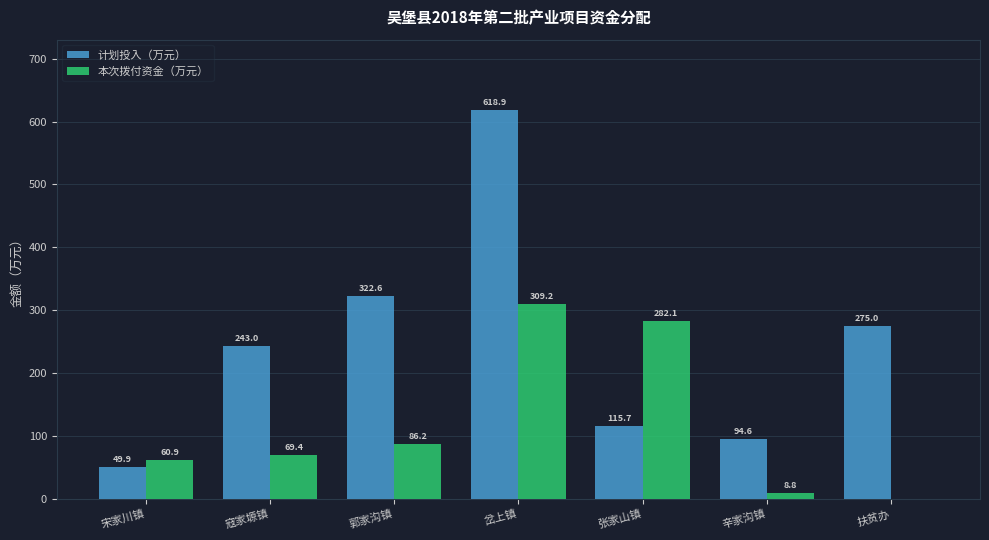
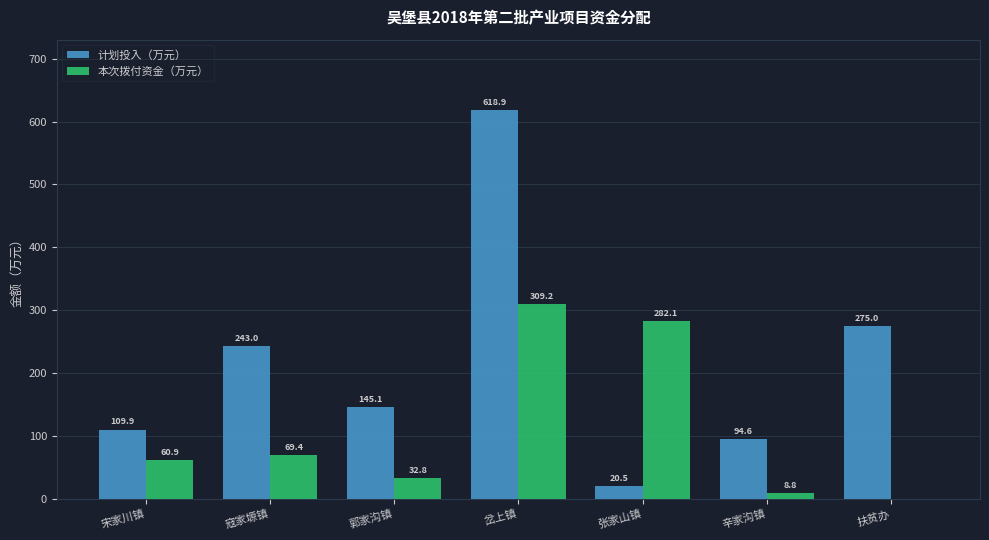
计划投入（万元）, 宋家川镇: 49.9 -> 109.9
计划投入（万元）, 郭家沟镇: 322.6 -> 145.1
本次拨付资金（万元）, 郭家沟镇: 86.2 -> 32.8
计划投入（万元）, 张家山镇: 115.7 -> 20.5
